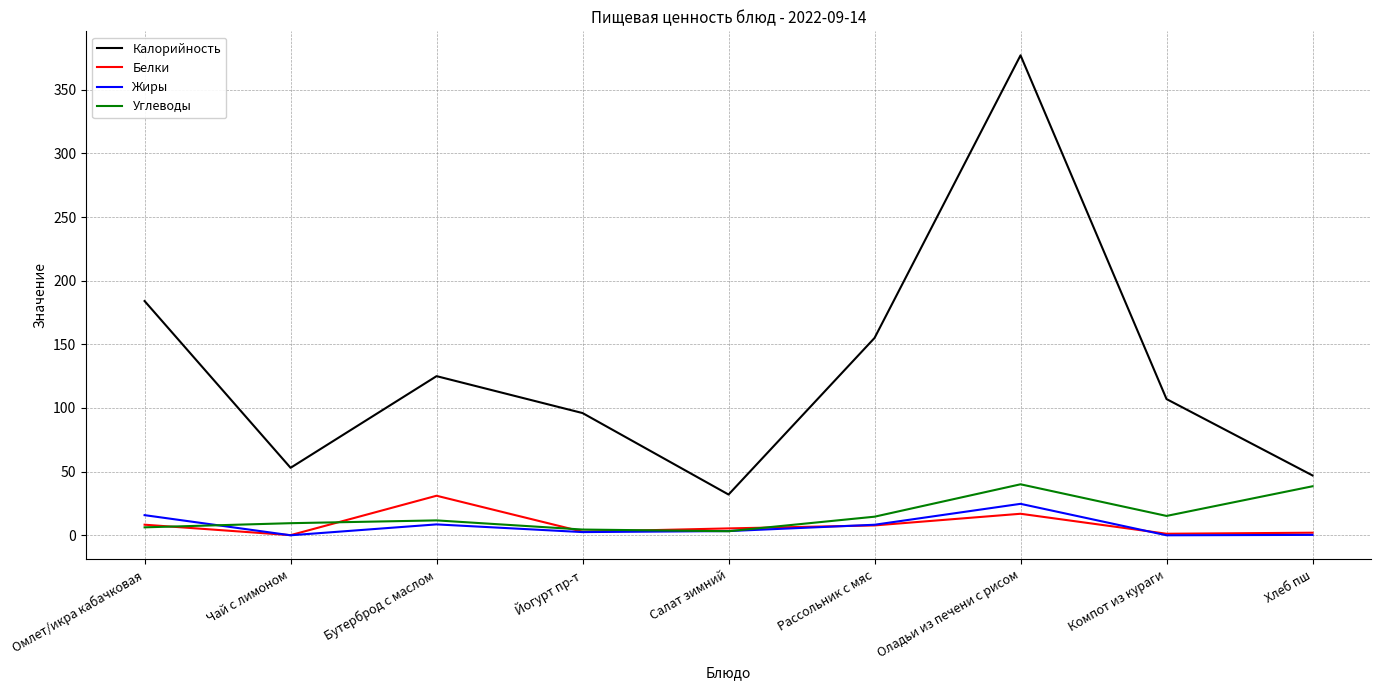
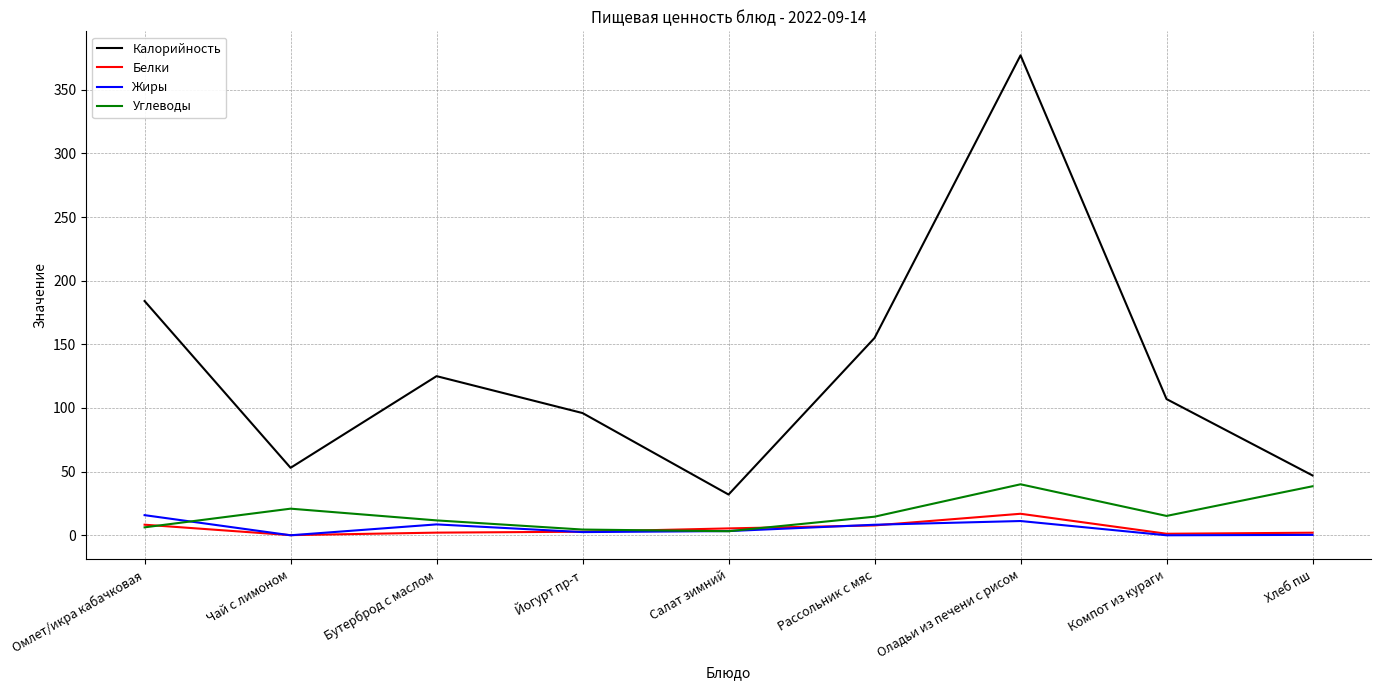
Углеводы, Чай с лимоном: 10 -> 21
Белки, Бутерброд с маслом: 31 -> 2
Жиры, Оладьи из печени с рисом: 25 -> 11
